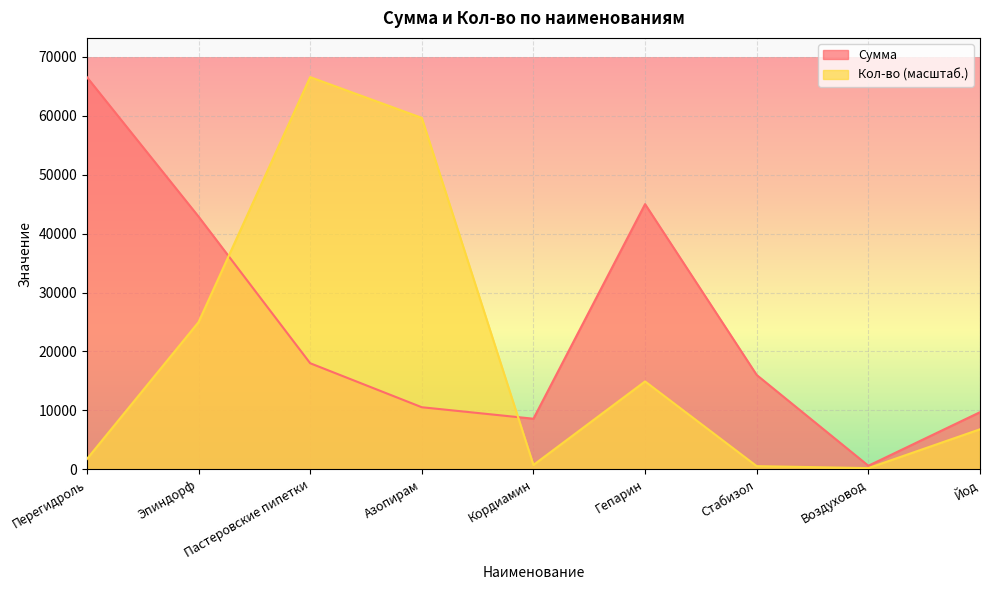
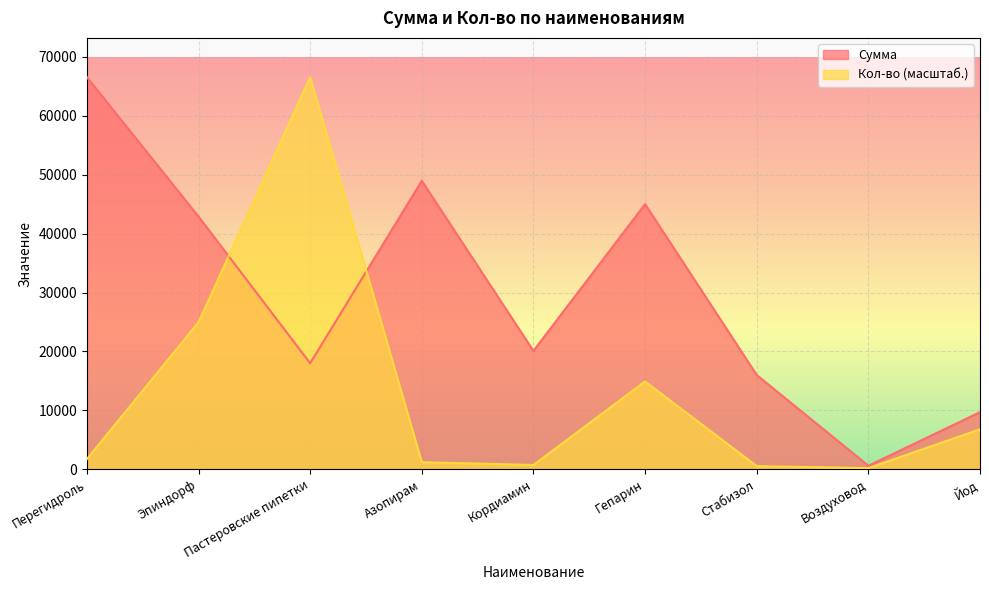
Сумма, Азопирам: 11000 -> 49000
Кол-во (масштаб.), Азопирам: 60000 -> 1000
Сумма, Кордиамин: 9000 -> 20000
